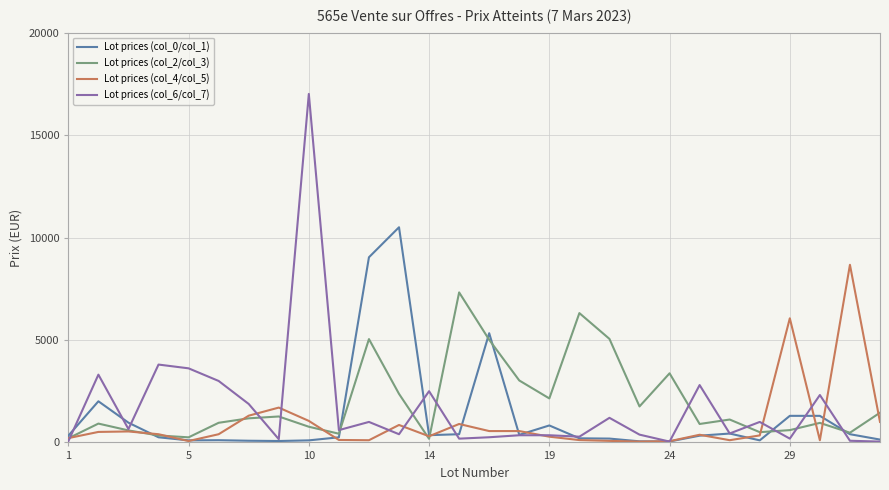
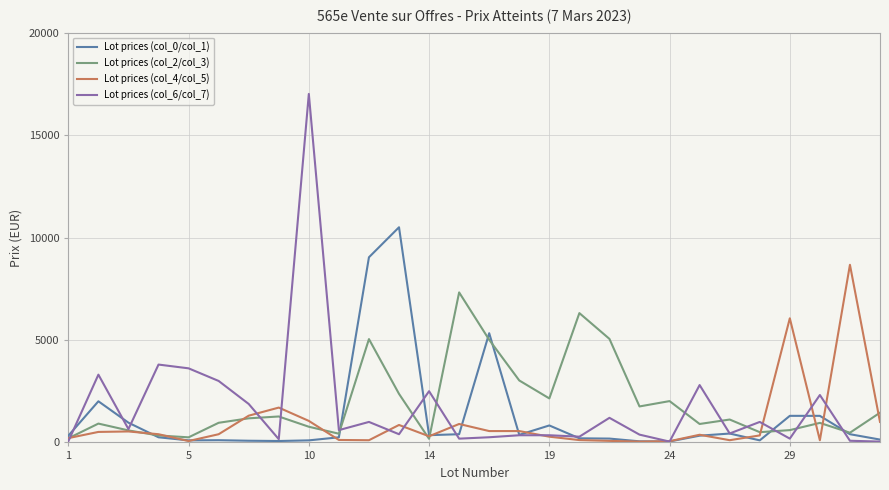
Lot prices (col_2/col_3), 24: 3400 -> 2000
